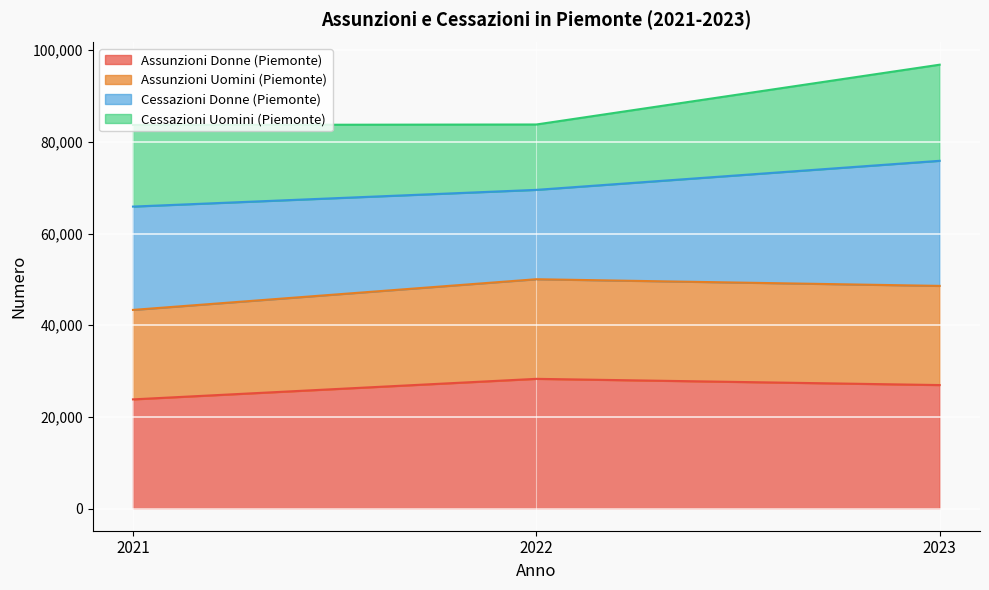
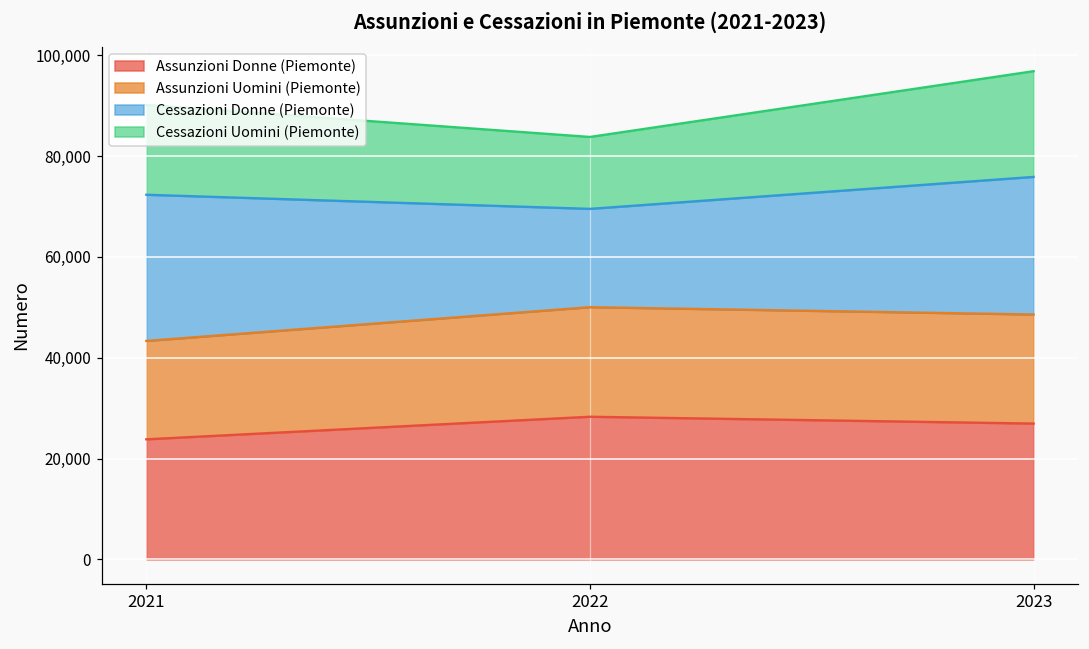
Cessazioni Donne (Piemonte), 2021: 23,000 -> 29,000
